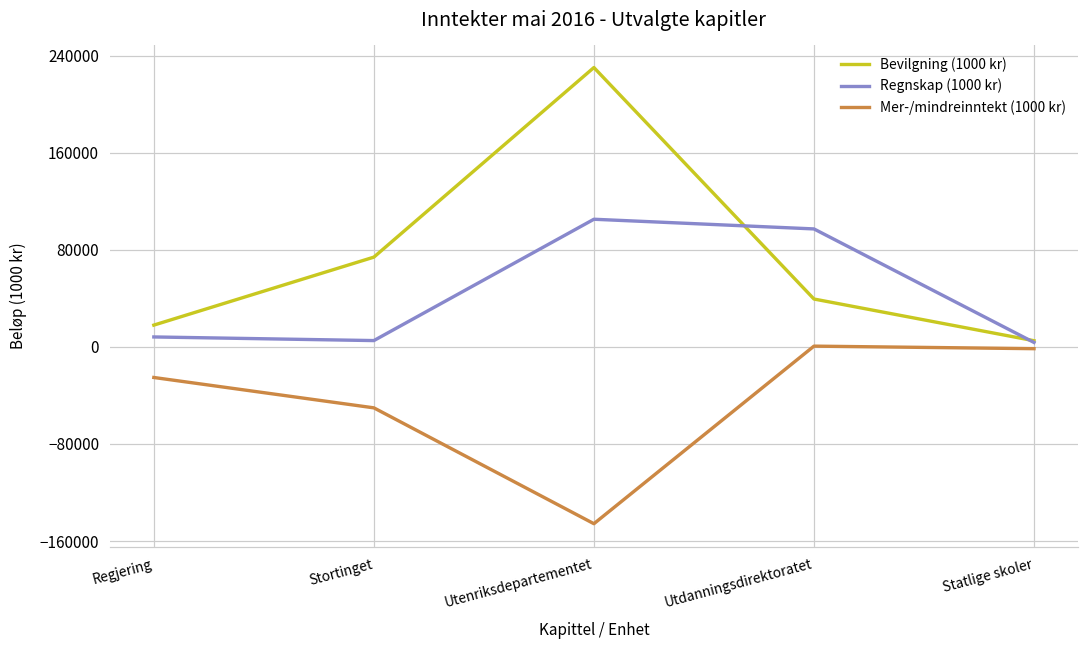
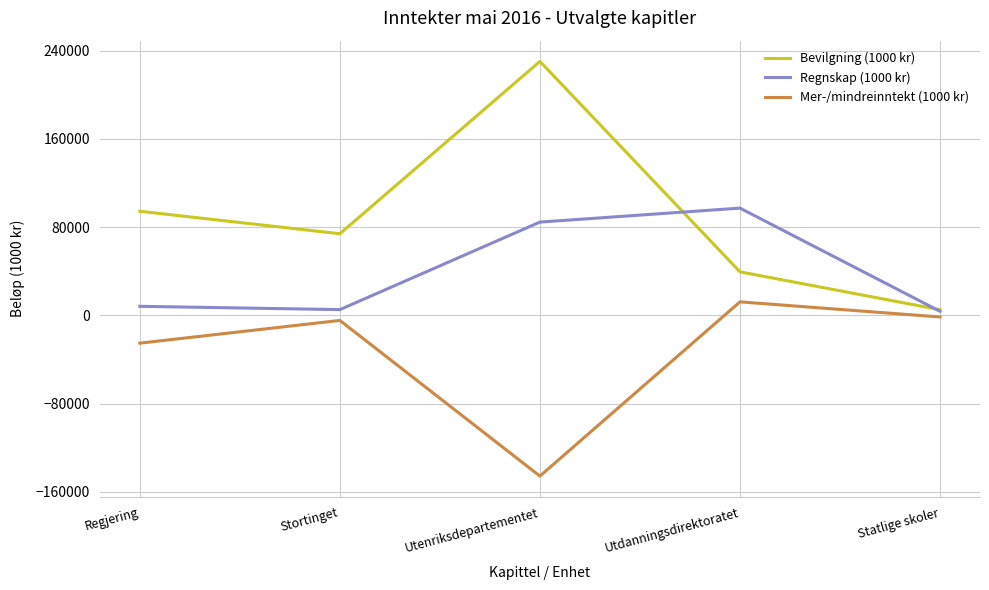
Bevilgning (1000 kr), Regjering: 18000 -> 94000
Mer-/mindreinntekt (1000 kr), Stortinget: -50000 -> -5000
Regnskap (1000 kr), Utenriksdepartementet: 105000 -> 85000
Mer-/mindreinntekt (1000 kr), Utdanningsdirektoratet: 1000 -> 12000
